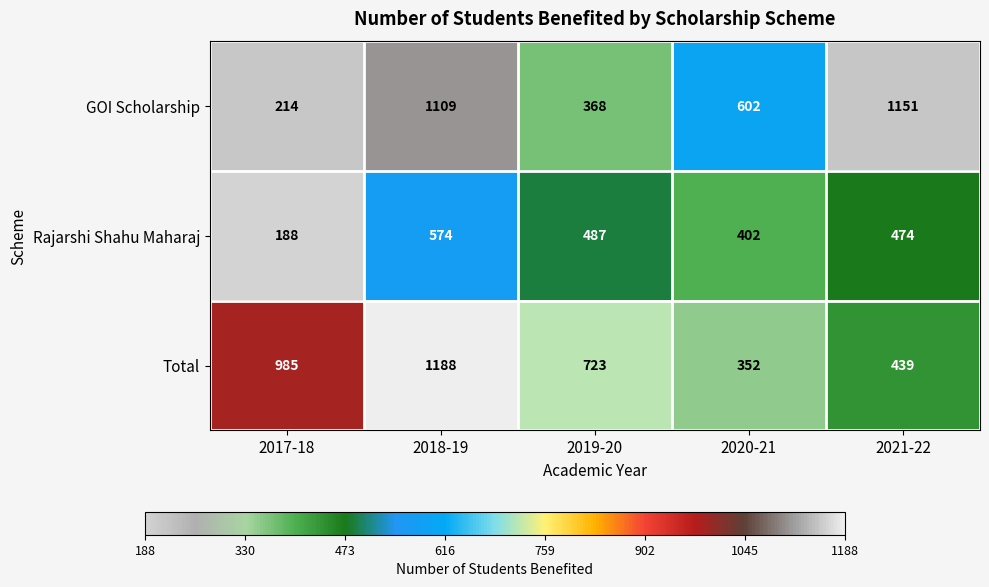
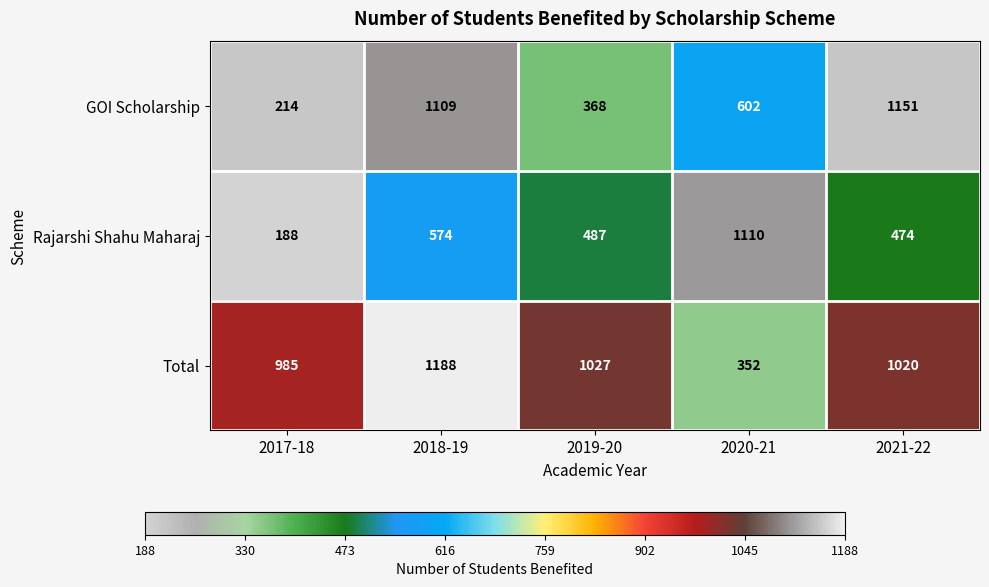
Rajarshi Shahu Maharaj, 2020-21: 402 -> 1110
Total, 2019-20: 723 -> 1027
Total, 2021-22: 439 -> 1020
